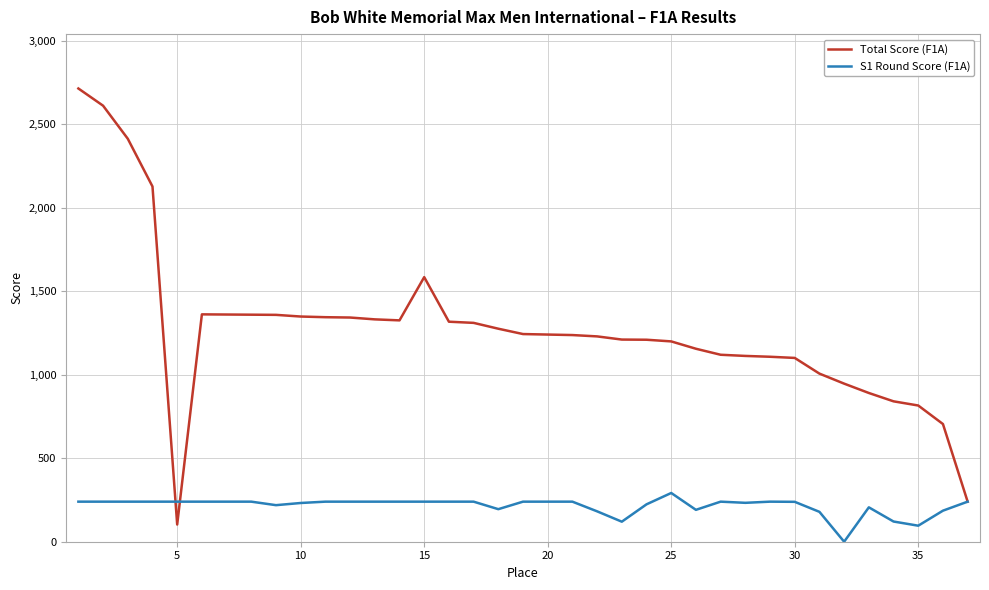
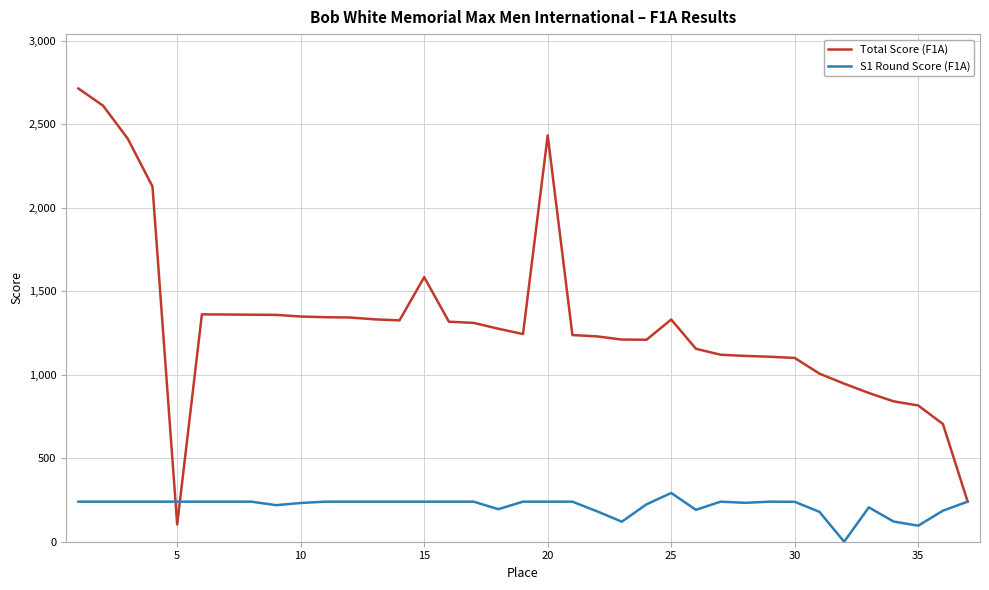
Total Score (F1A), 20: 1,240 -> 2,430
Total Score (F1A), 25: 1,200 -> 1,330
